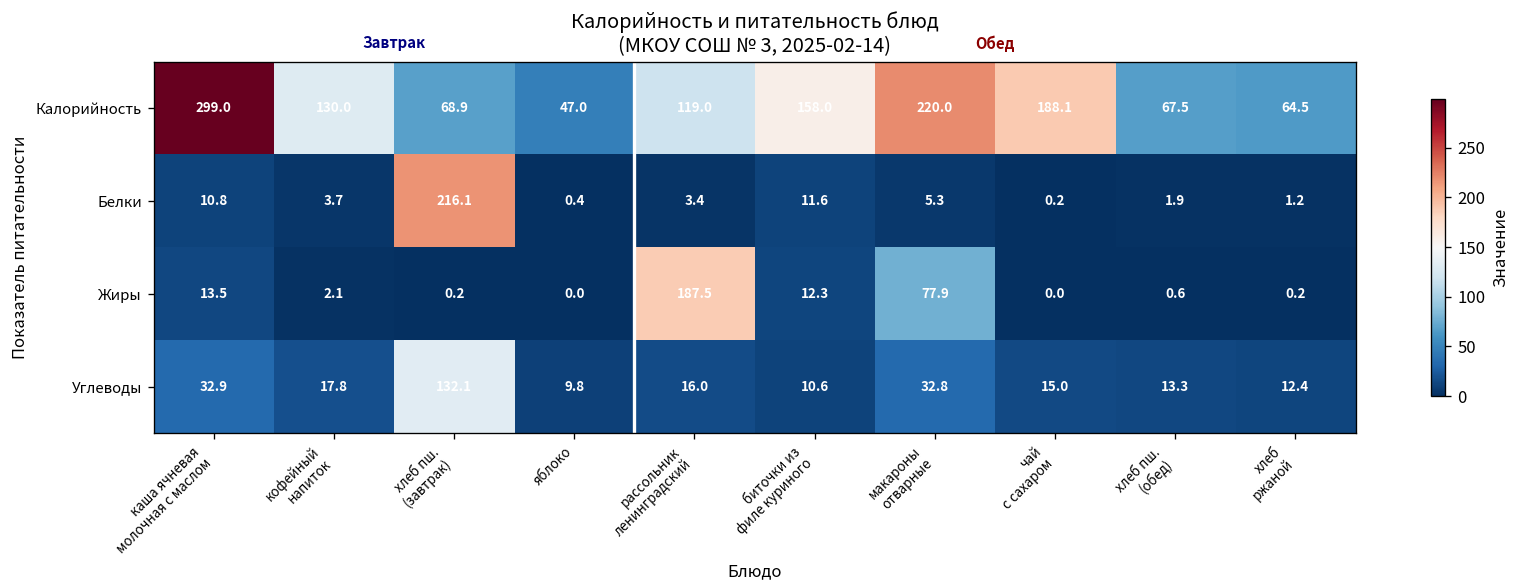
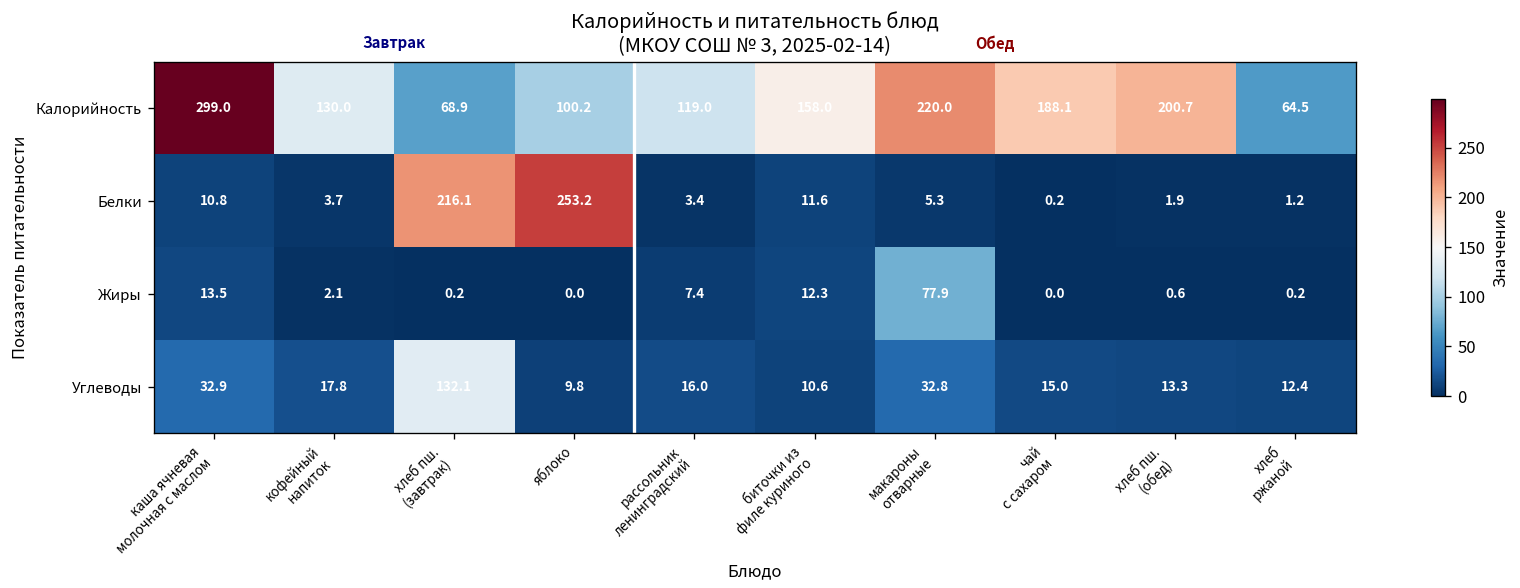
Калорийность, яблоко: 47.0 -> 100.2
Калорийность, хлеб пш. (обед): 67.5 -> 200.7
Белки, яблоко: 0.4 -> 253.2
Жиры, рассольник ленинградский: 187.5 -> 7.4
